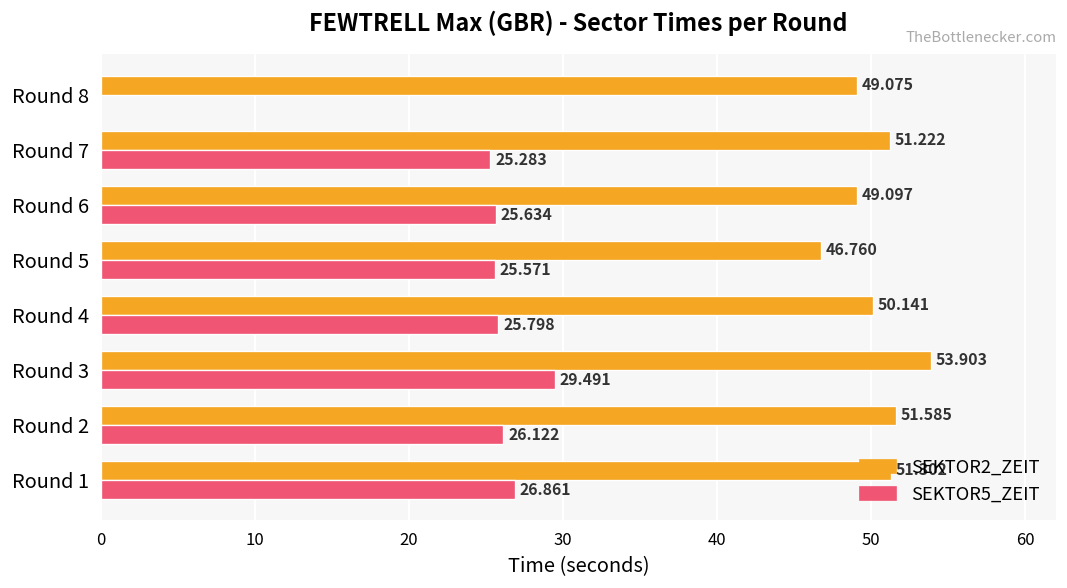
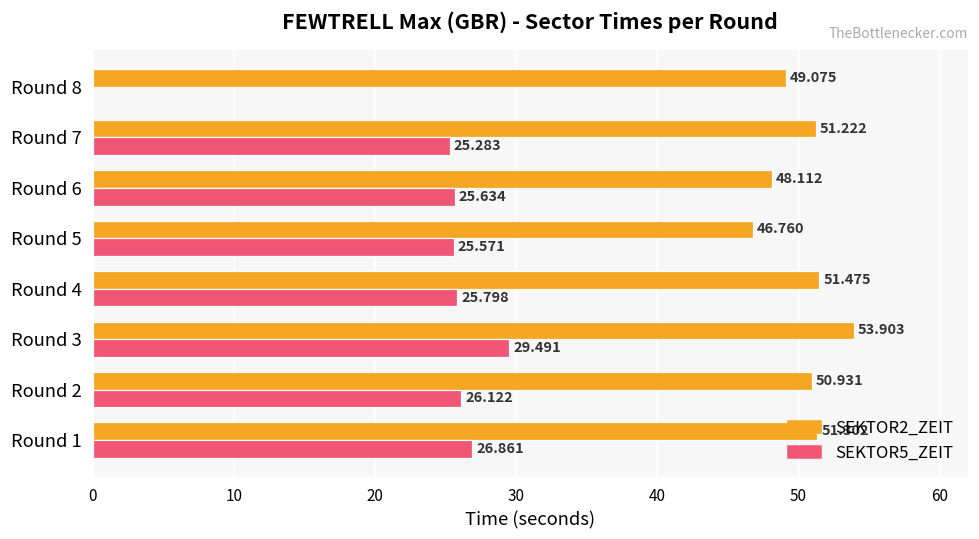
SEKTOR2_ZEIT, Round 6: 49.097 -> 48.112
SEKTOR2_ZEIT, Round 4: 50.141 -> 51.475
SEKTOR2_ZEIT, Round 2: 51.585 -> 50.931
